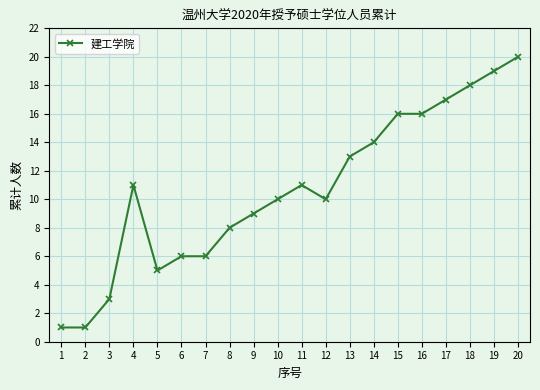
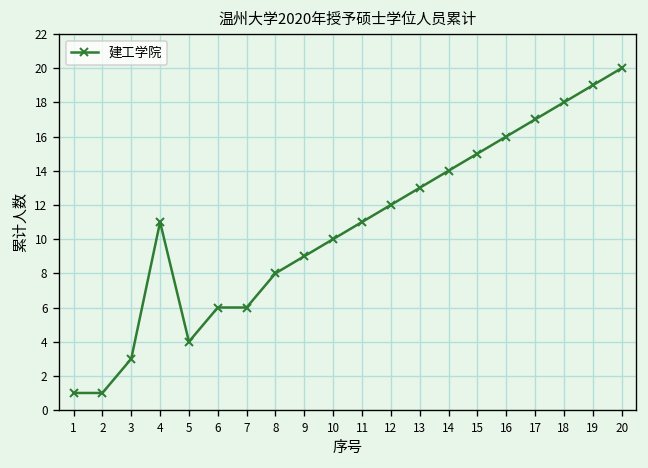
5: 5 -> 4
12: 10 -> 12
15: 16 -> 15
